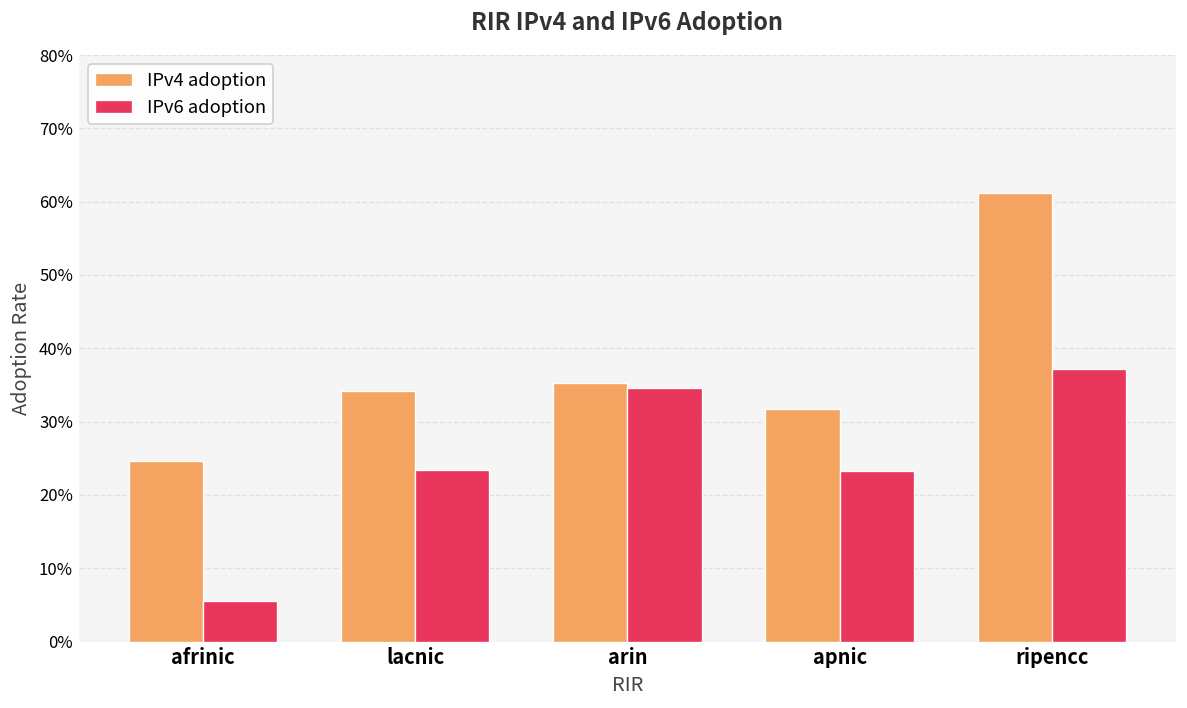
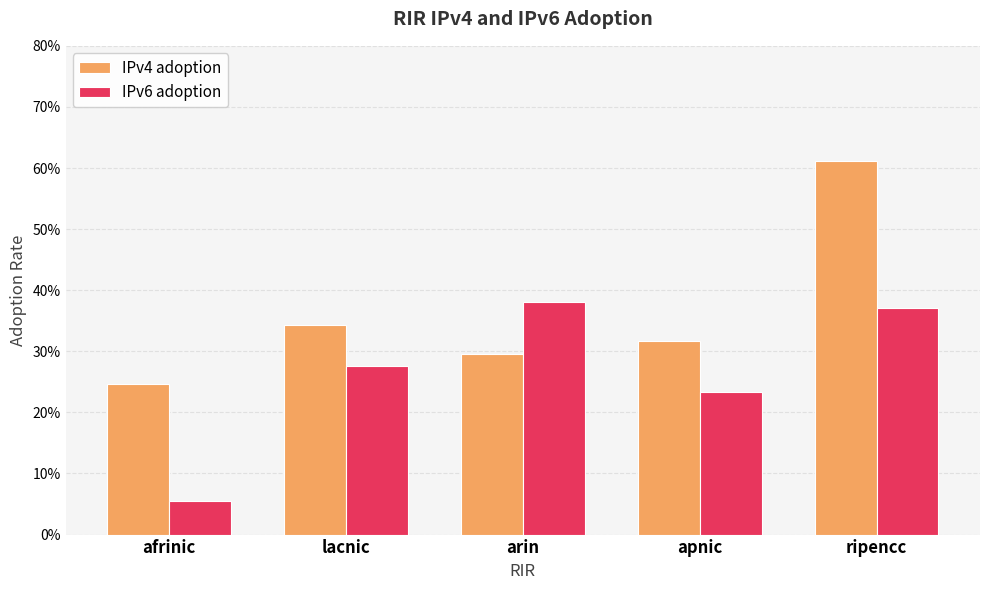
IPv6 adoption, lacnic: 23% -> 28%
IPv4 adoption, arin: 35% -> 30%
IPv6 adoption, arin: 35% -> 38%
